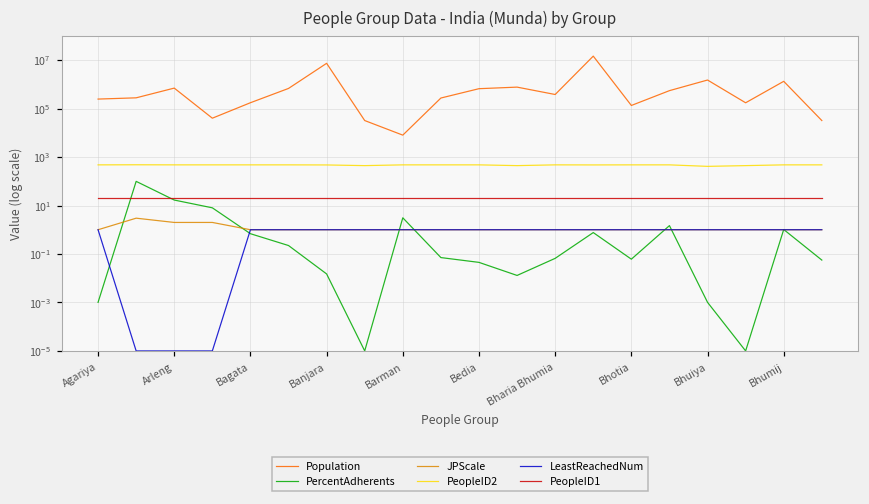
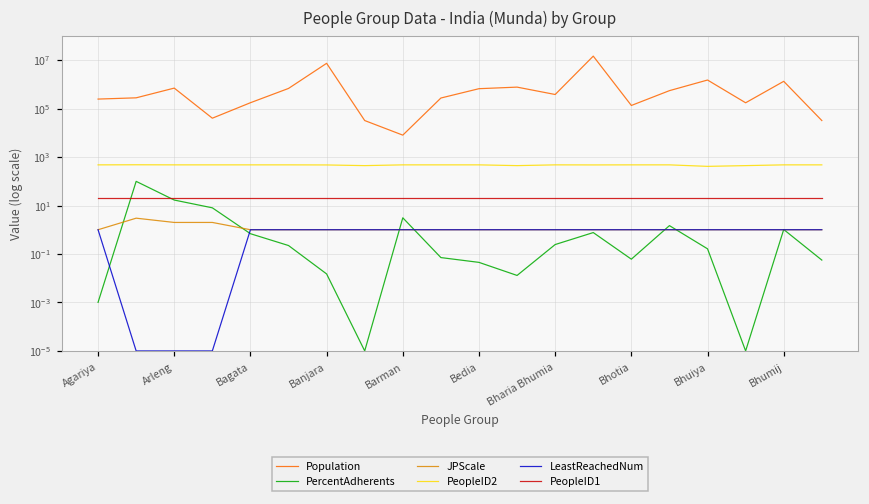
PercentAdherents, Bharia Bhumia: 0.07 -> 0.2
PercentAdherents, Bhuiya: 0.001 -> 0.2
